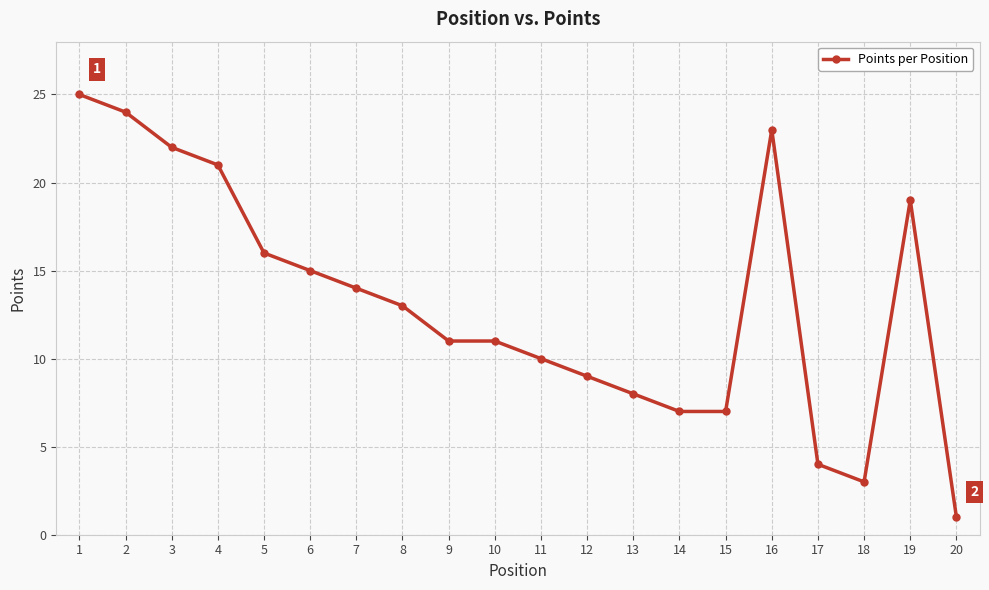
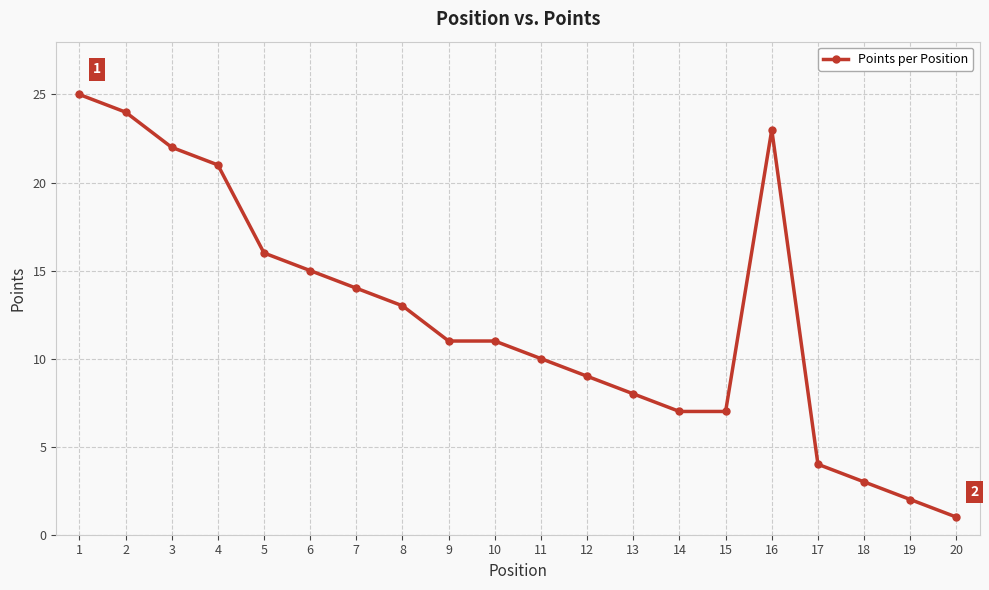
19: 19 -> 2
